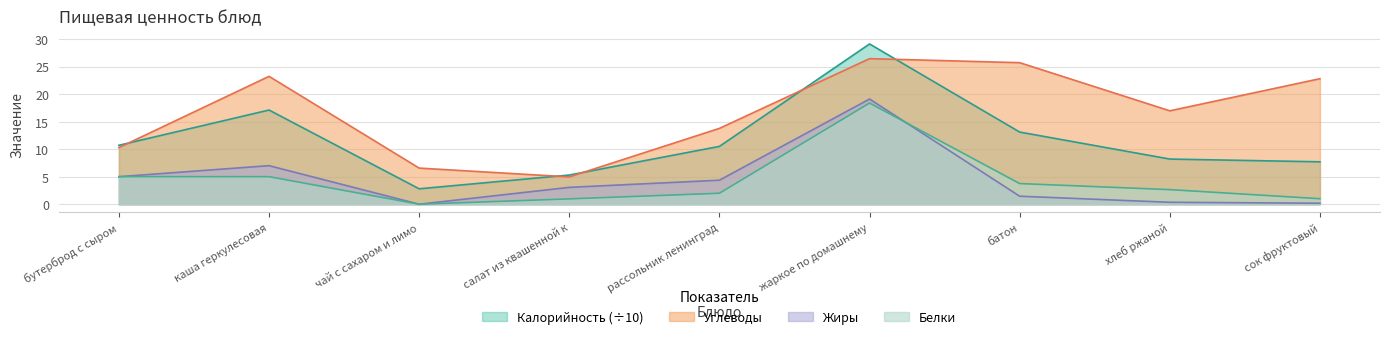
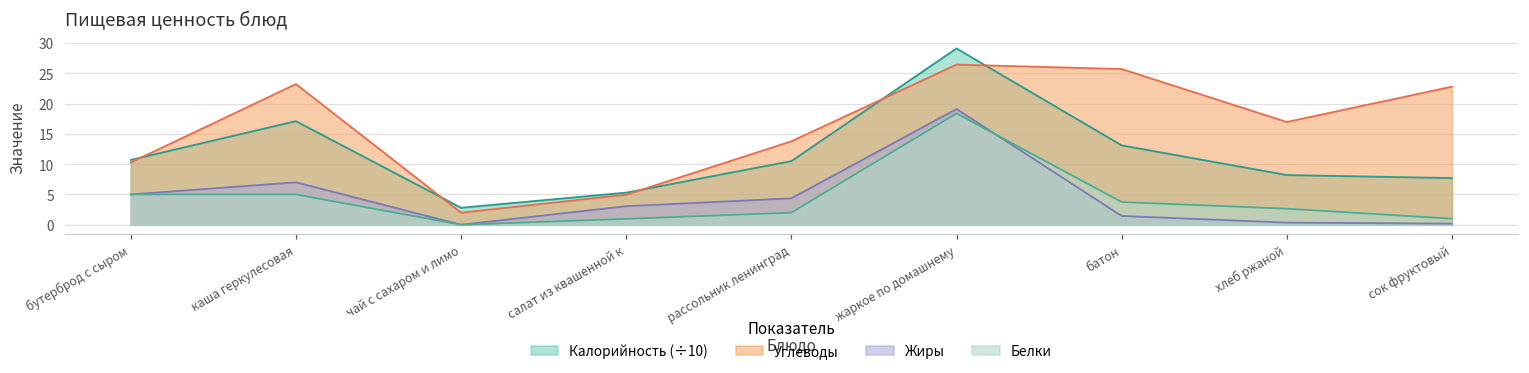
Углеводы, чай с сахаром и лимо: 7 -> 2
